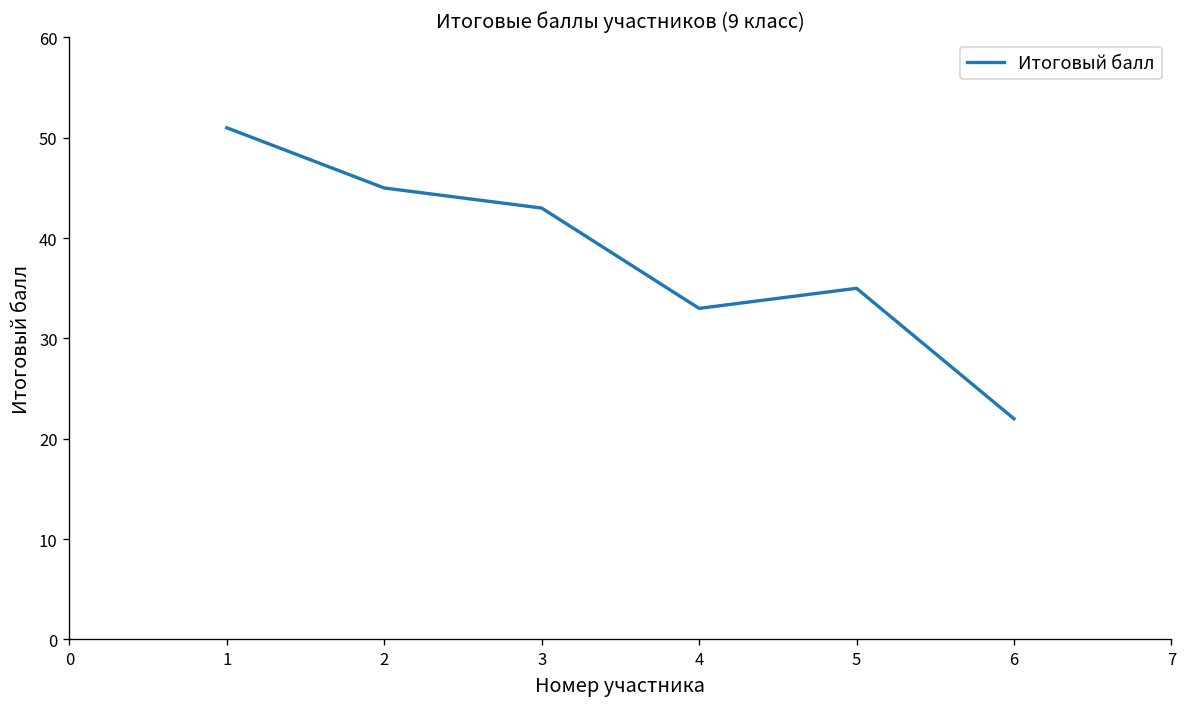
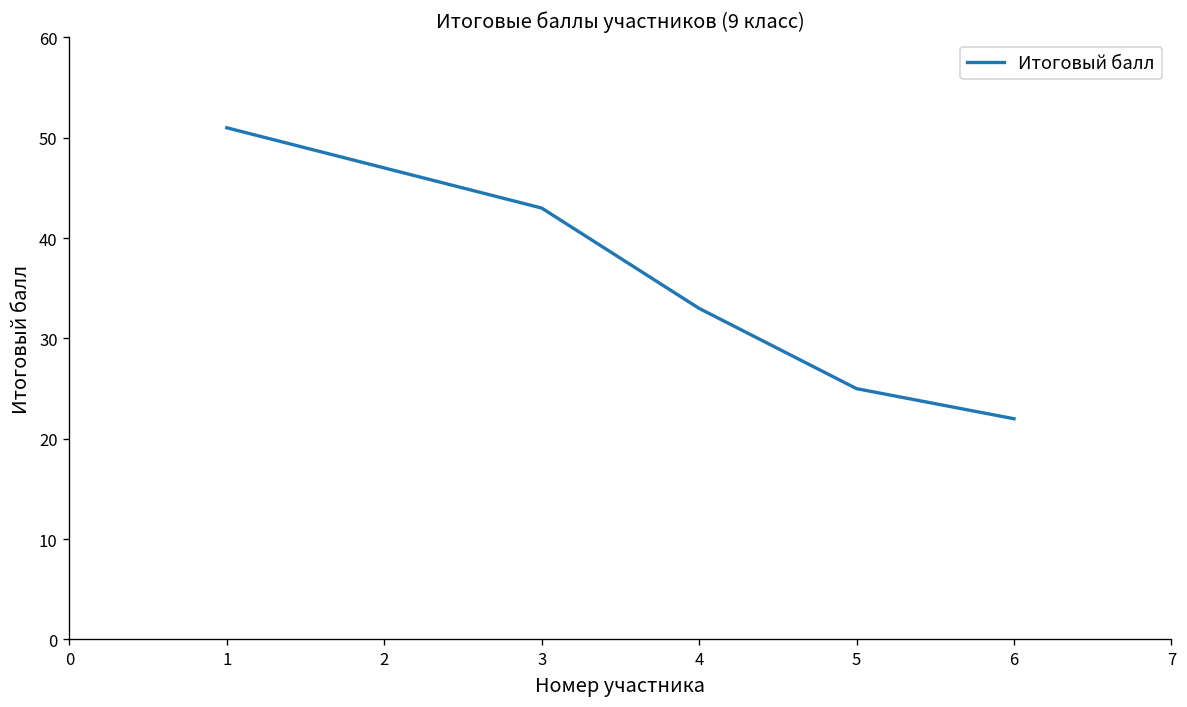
2: 45 -> 47
5: 35 -> 25
